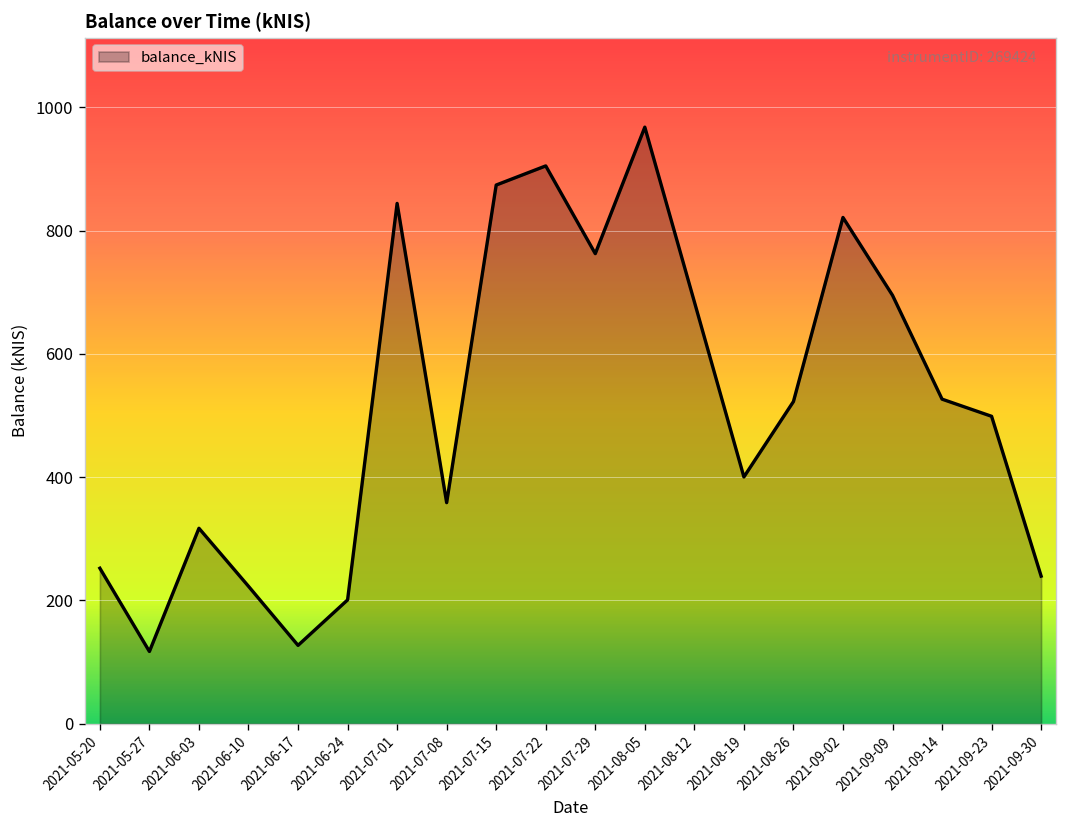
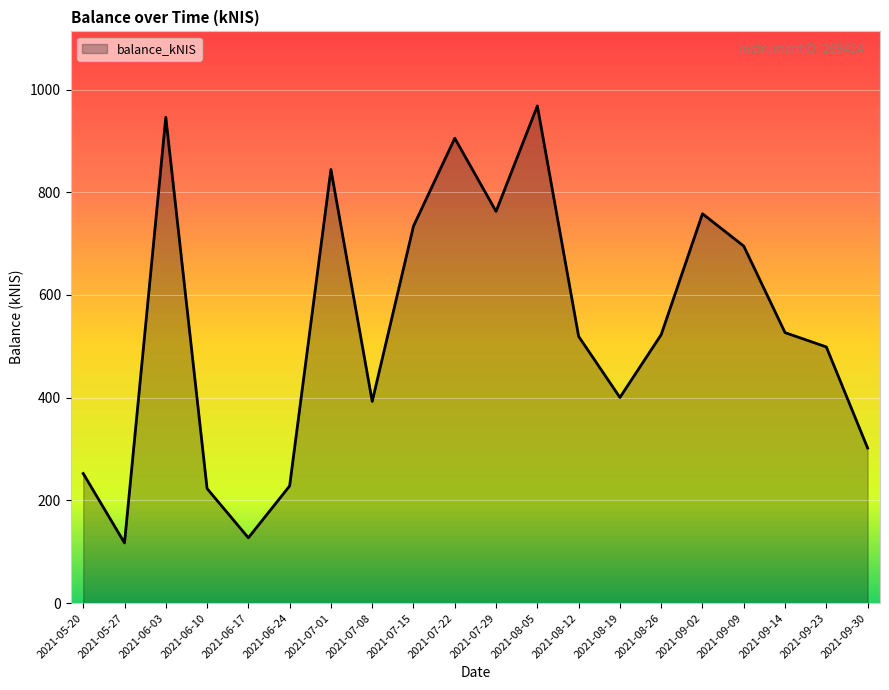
2021-06-03: 320 -> 950
2021-06-24: 200 -> 230
2021-07-08: 360 -> 390
2021-07-15: 870 -> 730
2021-08-12: 680 -> 520
2021-09-02: 820 -> 760
2021-09-30: 240 -> 300
